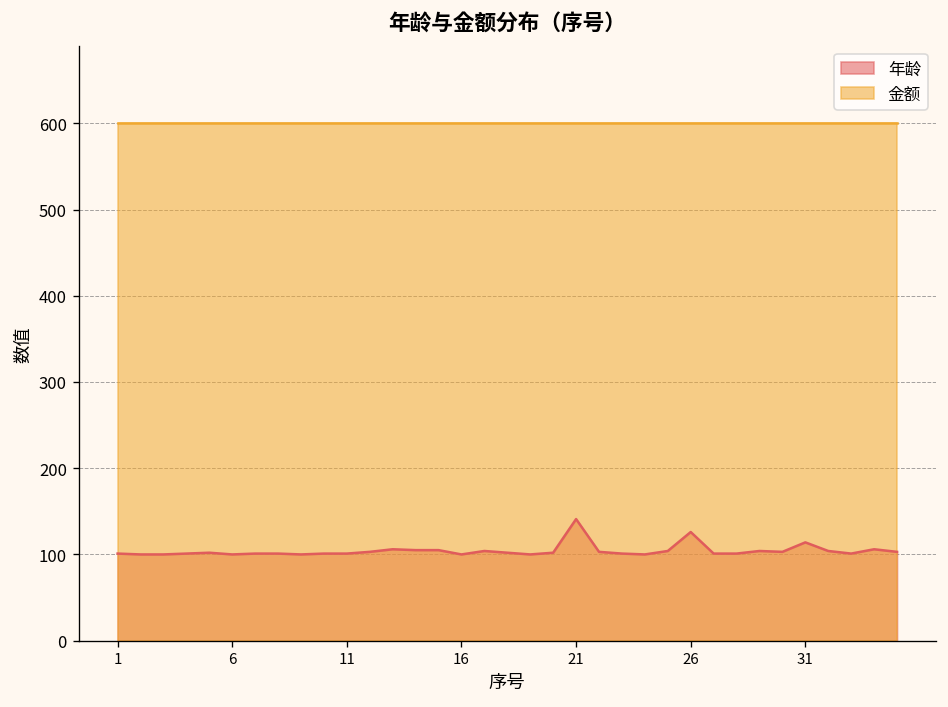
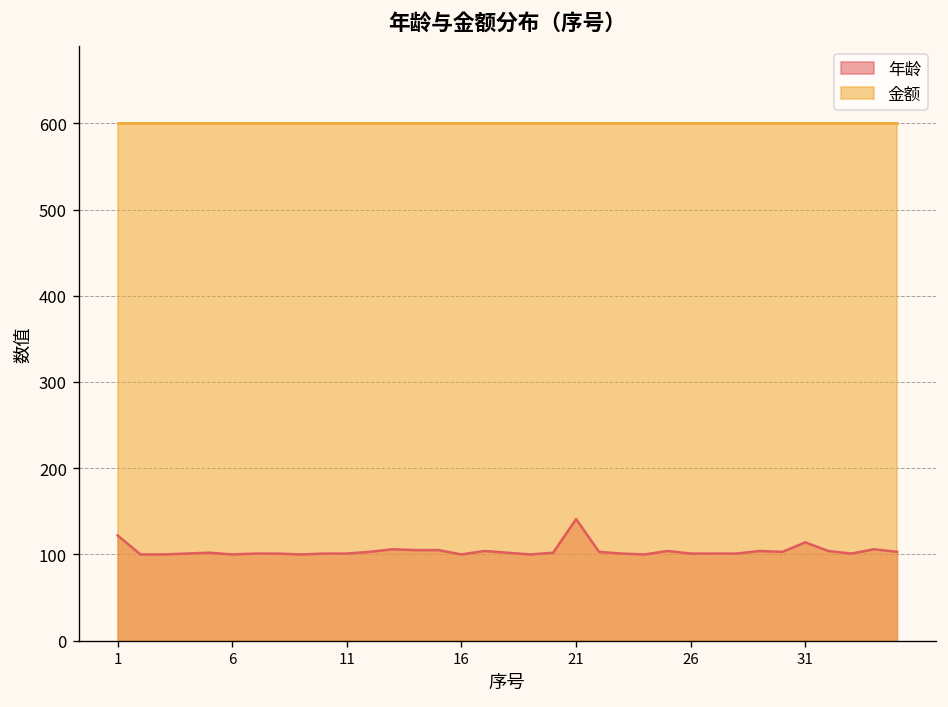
年龄, 1: 100 -> 120
年龄, 26: 130 -> 100
